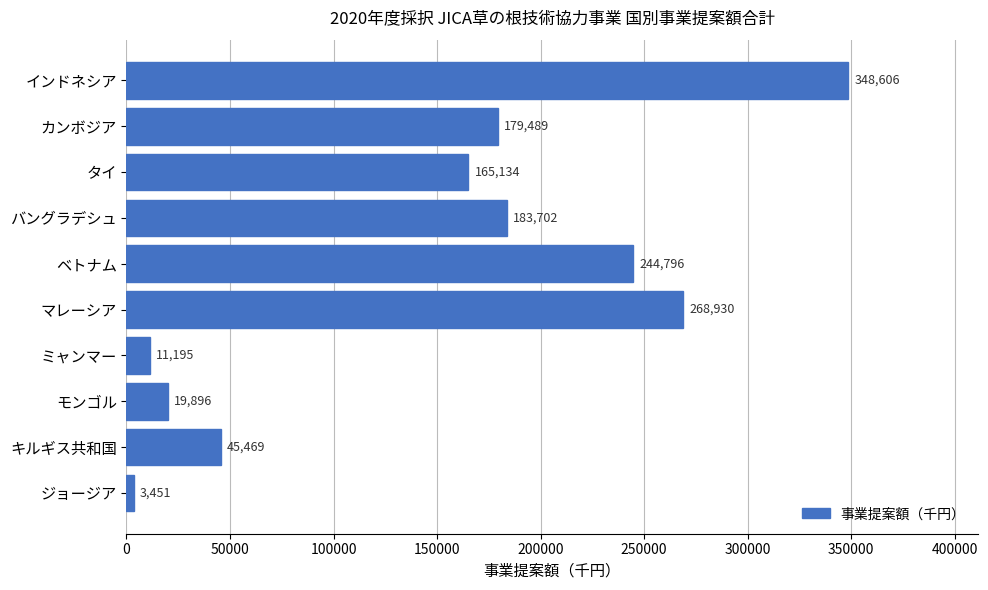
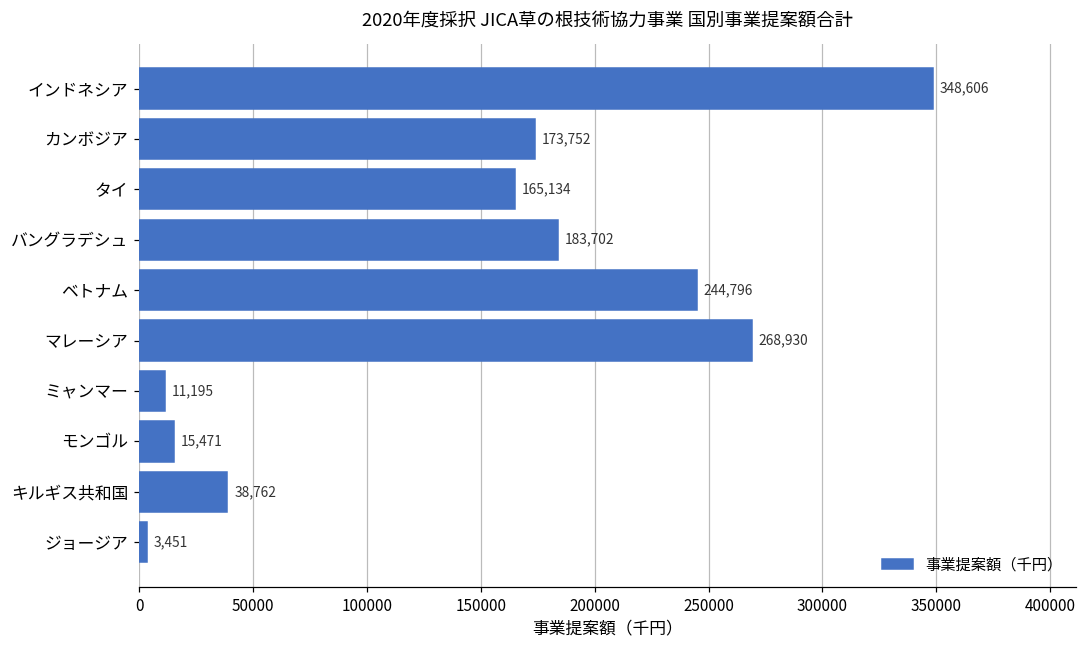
カンボジア: 179,489 -> 173,752
モンゴル: 19,896 -> 15,471
キルギス共和国: 45,469 -> 38,762
